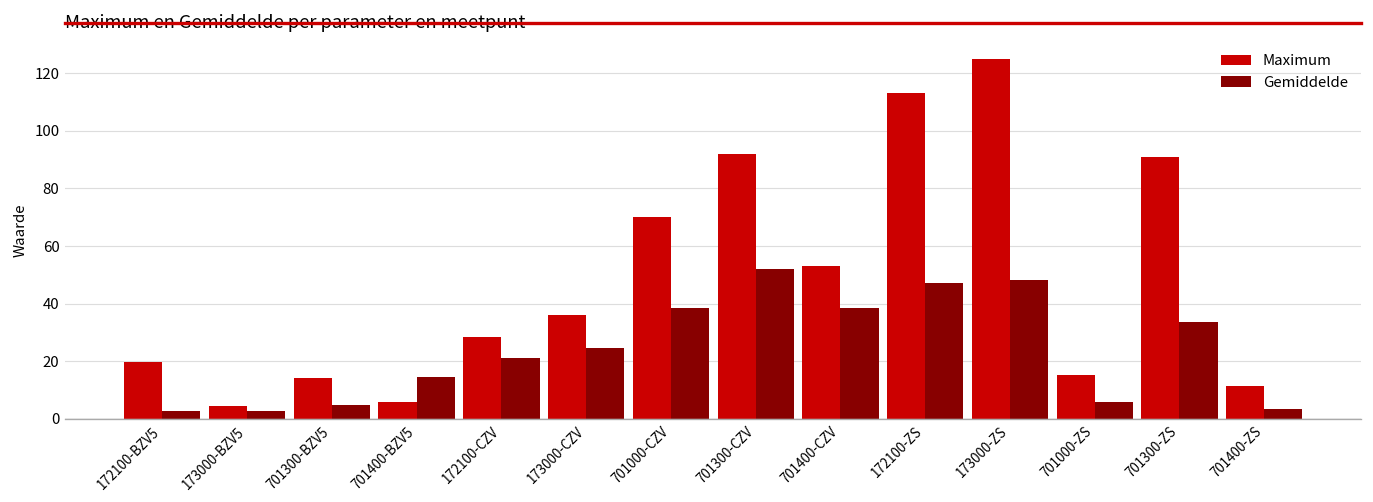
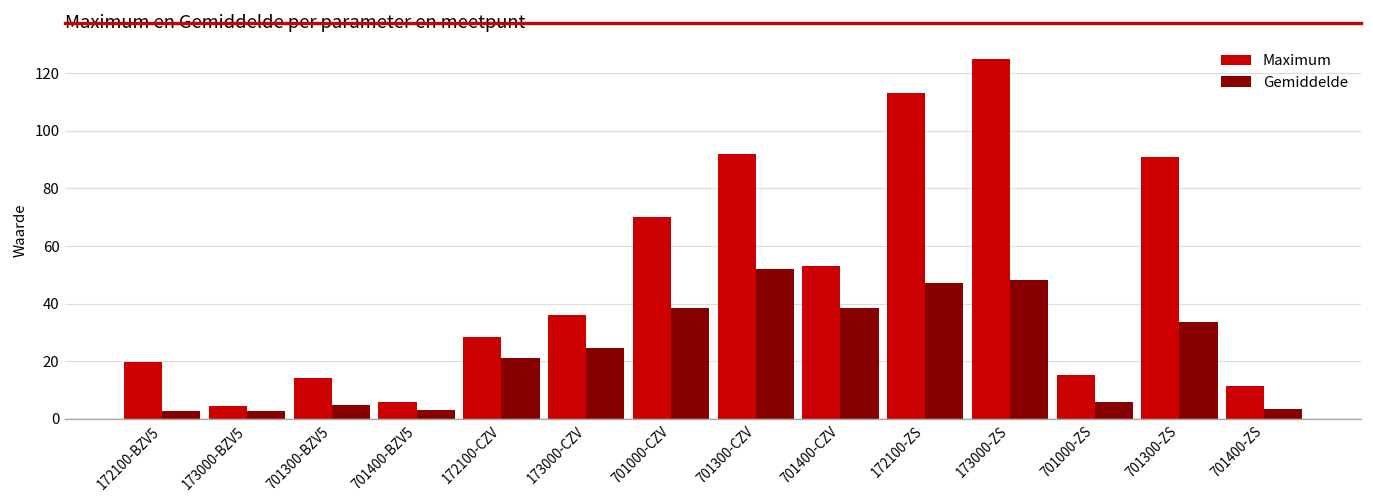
Gemiddelde, 701400-BZV5: 14 -> 3
